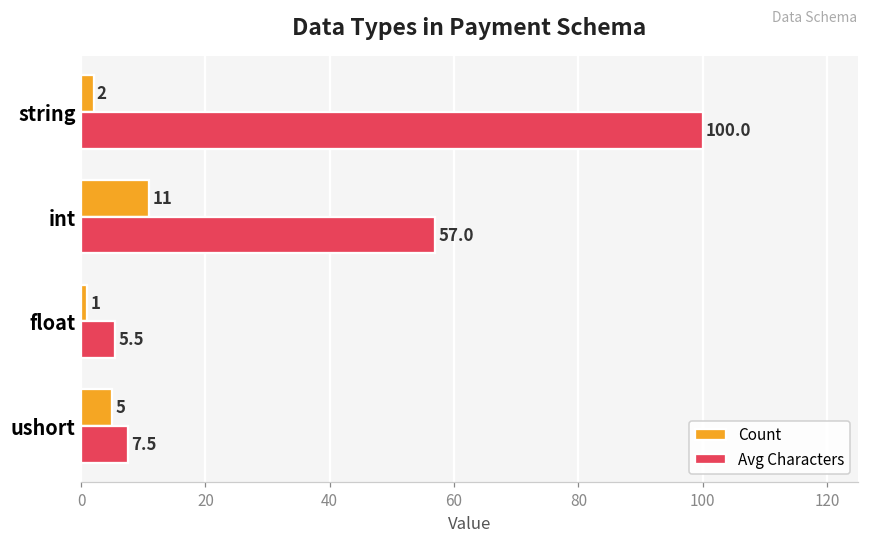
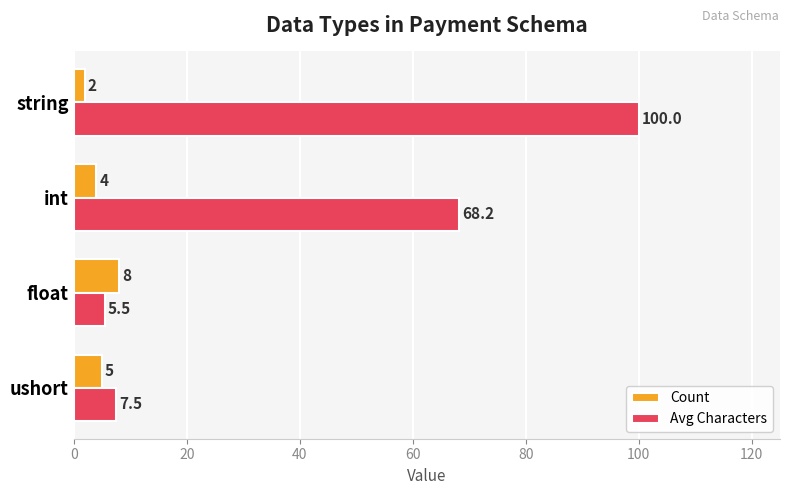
Count, int: 11 -> 4
Avg Characters, int: 57.0 -> 68.2
Count, float: 1 -> 8
